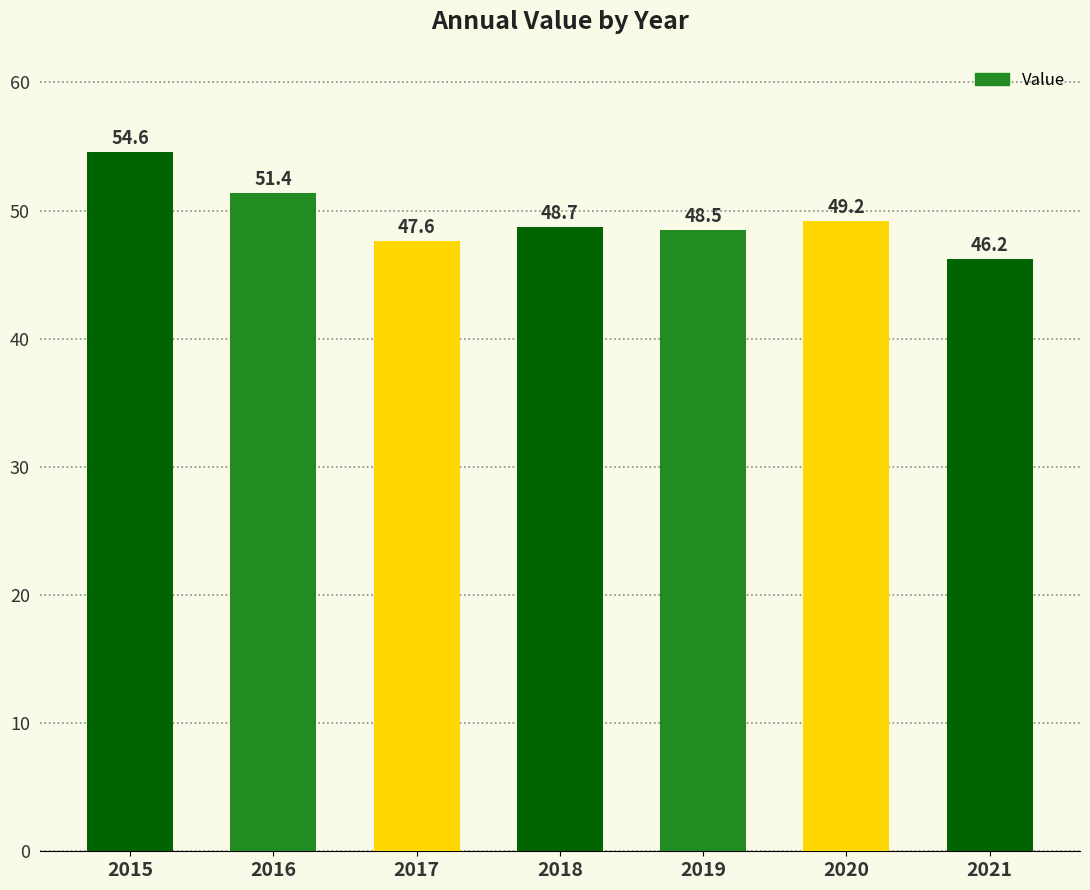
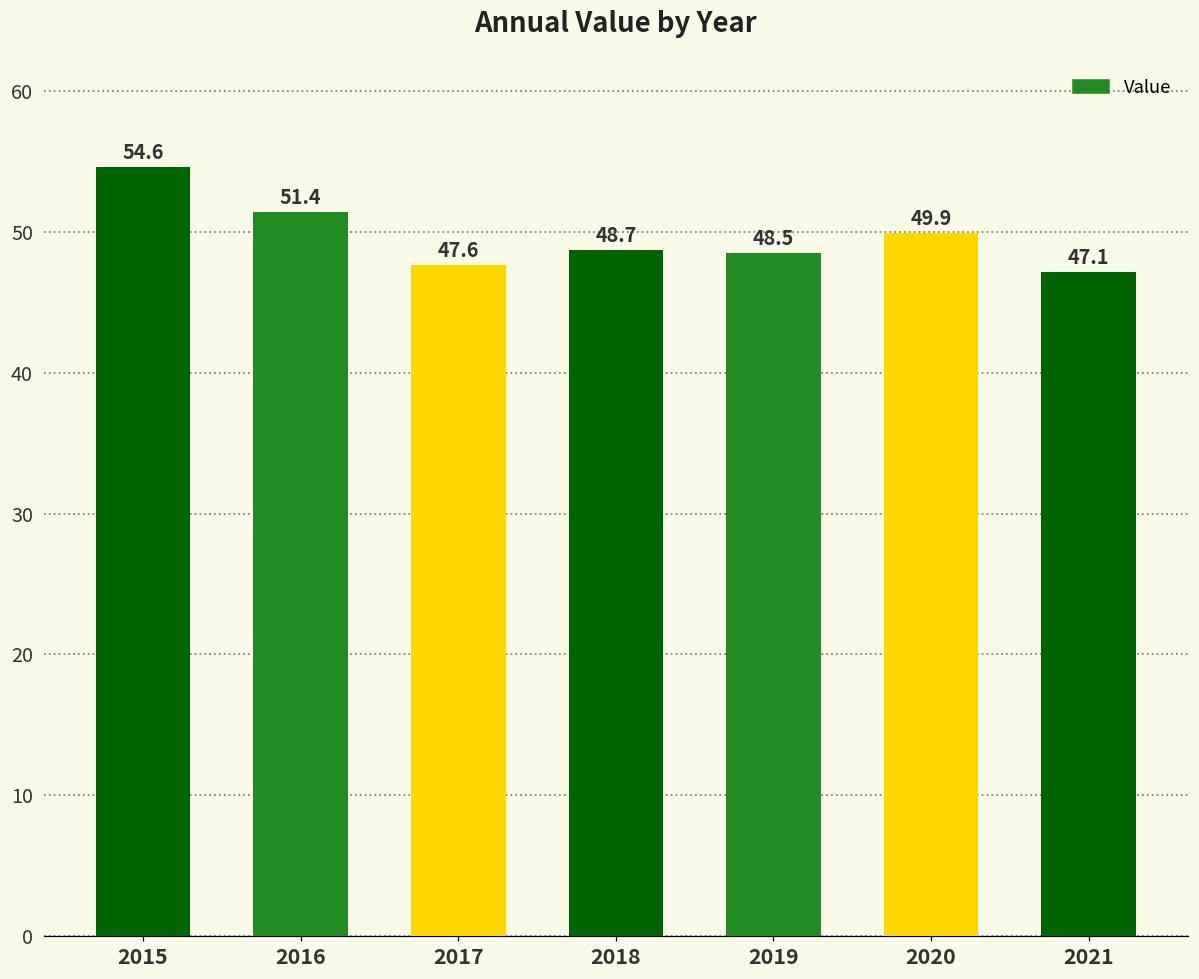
2020: 49.2 -> 49.9
2021: 46.2 -> 47.1
